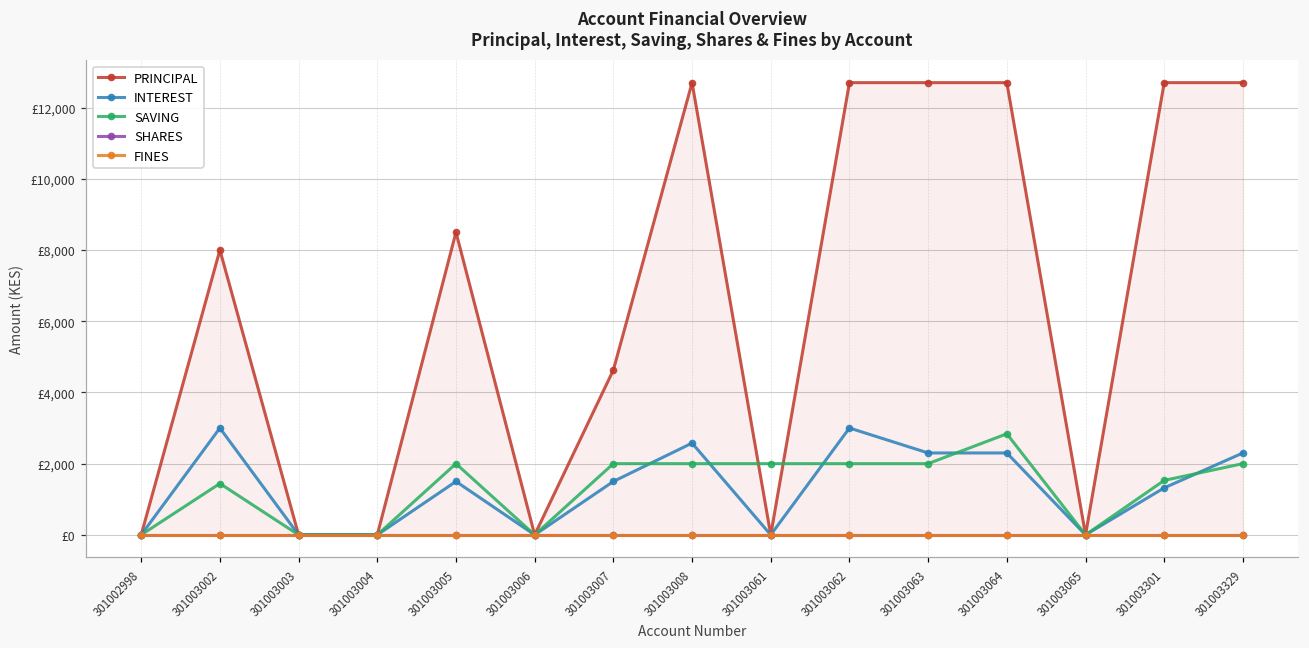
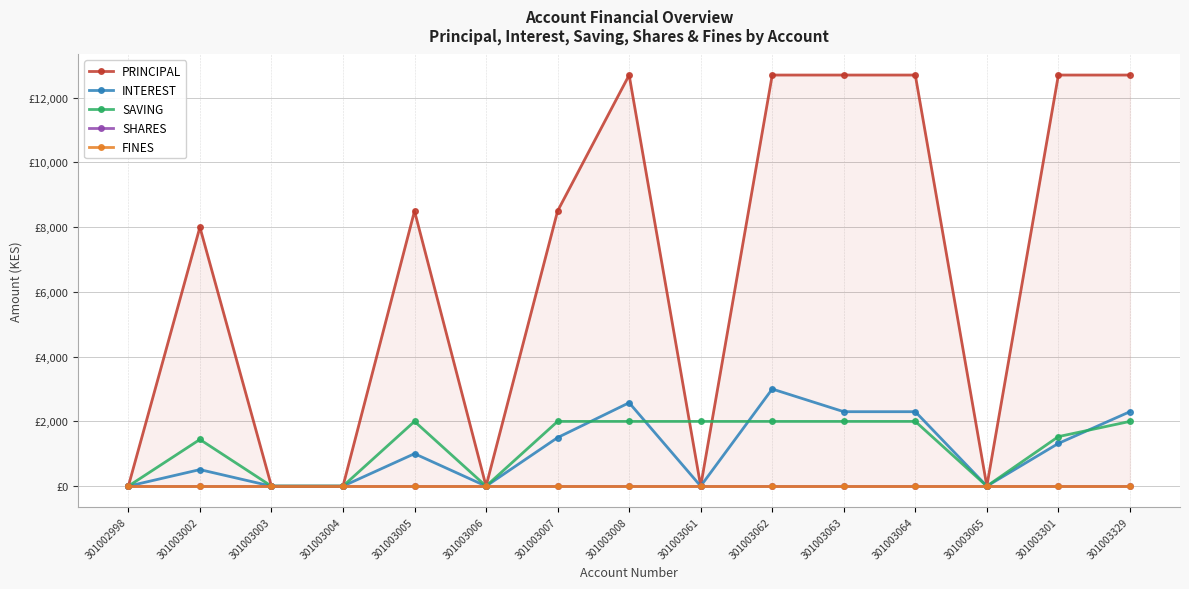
INTEREST, 301003002: £3,000 -> £500
INTEREST, 301003005: £1,500 -> £1,000
PRINCIPAL, 301003007: £4,600 -> £8,500
SAVING, 301003064: £2,800 -> £2,000
